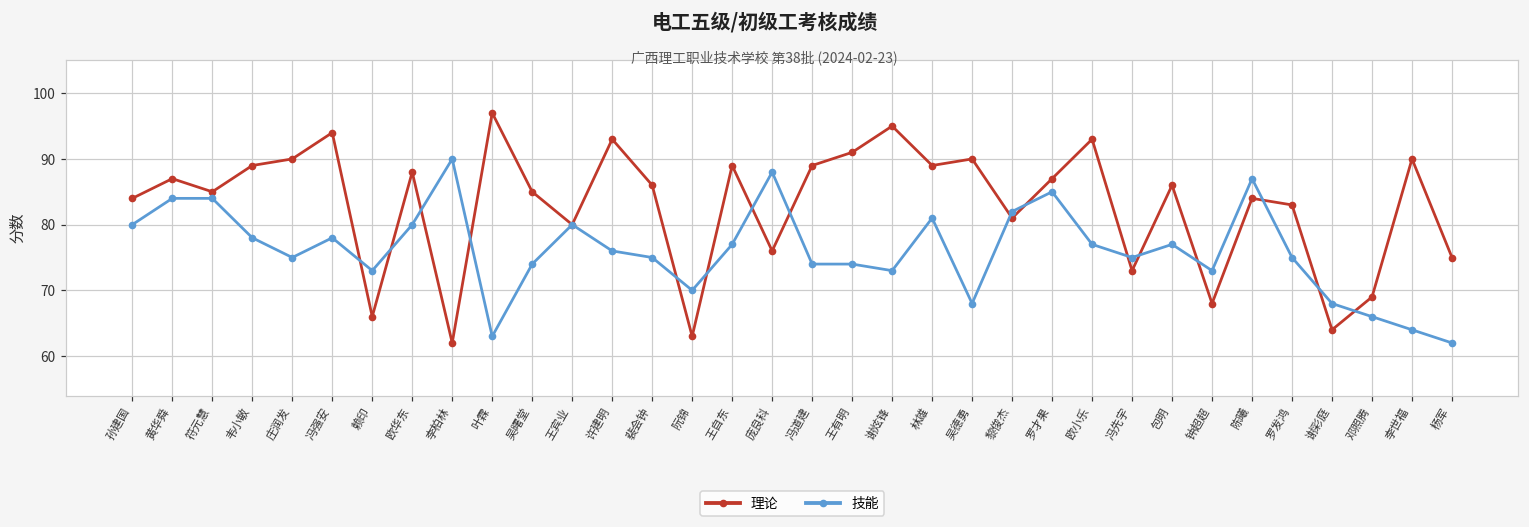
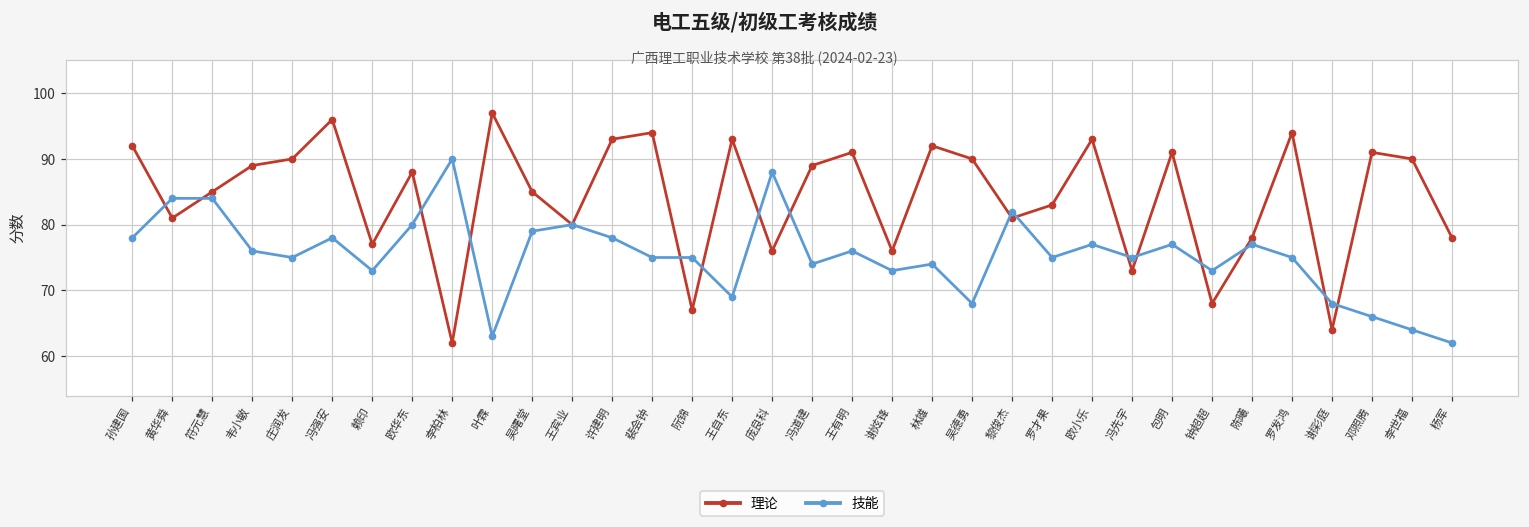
理论, 孙建国: 84 -> 92
技能, 孙建国: 80 -> 78
理论, 黄华舜: 87 -> 81
技能, 韦小敏: 78 -> 76
理论, 冯强安: 94 -> 96
理论, 赖印: 66 -> 77
技能, 吴曙堂: 74 -> 79
技能, 许建明: 76 -> 78
理论, 裴会钟: 86 -> 94
理论, 阮锦: 63 -> 67
技能, 阮锦: 70 -> 75
理论, 王自东: 89 -> 93
技能, 王自东: 77 -> 69
技能, 王有明: 74 -> 76
理论, 谢炫锋: 95 -> 76
理论, 林雄: 89 -> 92
技能, 林雄: 81 -> 74
理论, 罗才果: 87 -> 83
技能, 罗才果: 85 -> 75
理论, 包明: 86 -> 91
理论, 陈曦: 84 -> 78
技能, 陈曦: 87 -> 77
理论, 罗发鸿: 83 -> 94
理论, 邓照腾: 69 -> 91
理论, 杨军: 75 -> 78
